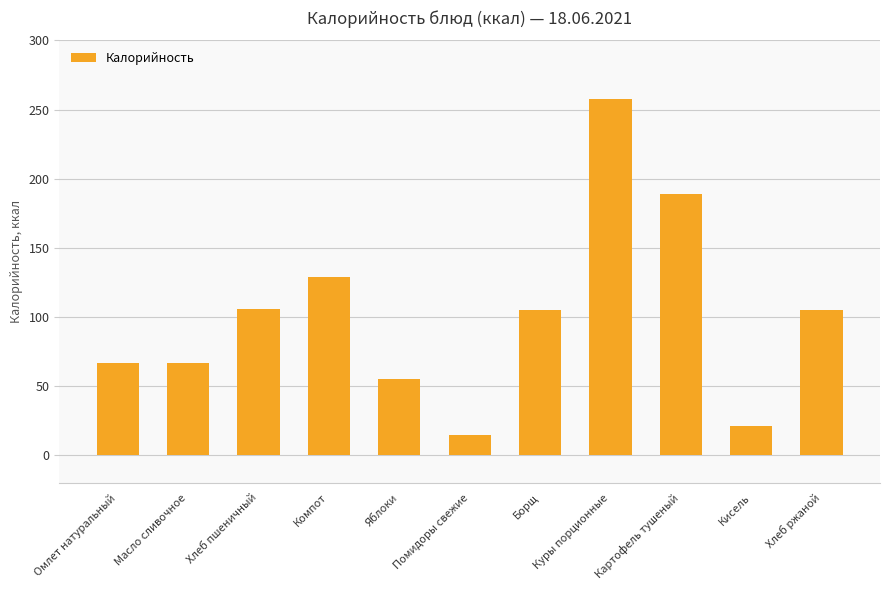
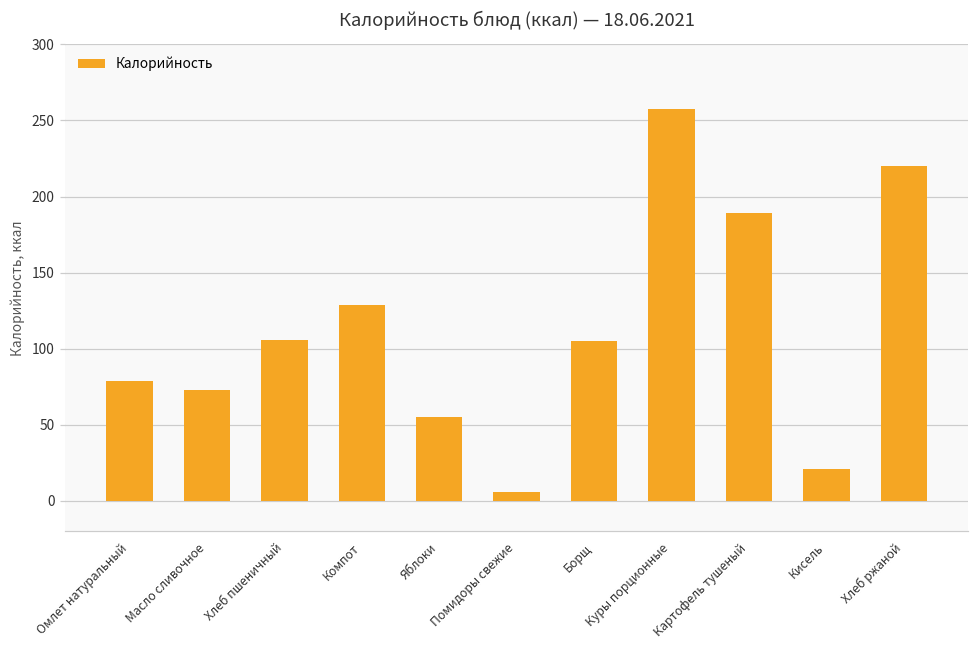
Омлет натуральный: 67 -> 79
Масло сливочное: 67 -> 73
Помидоры свежие: 14 -> 6
Хлеб ржаной: 105 -> 220
